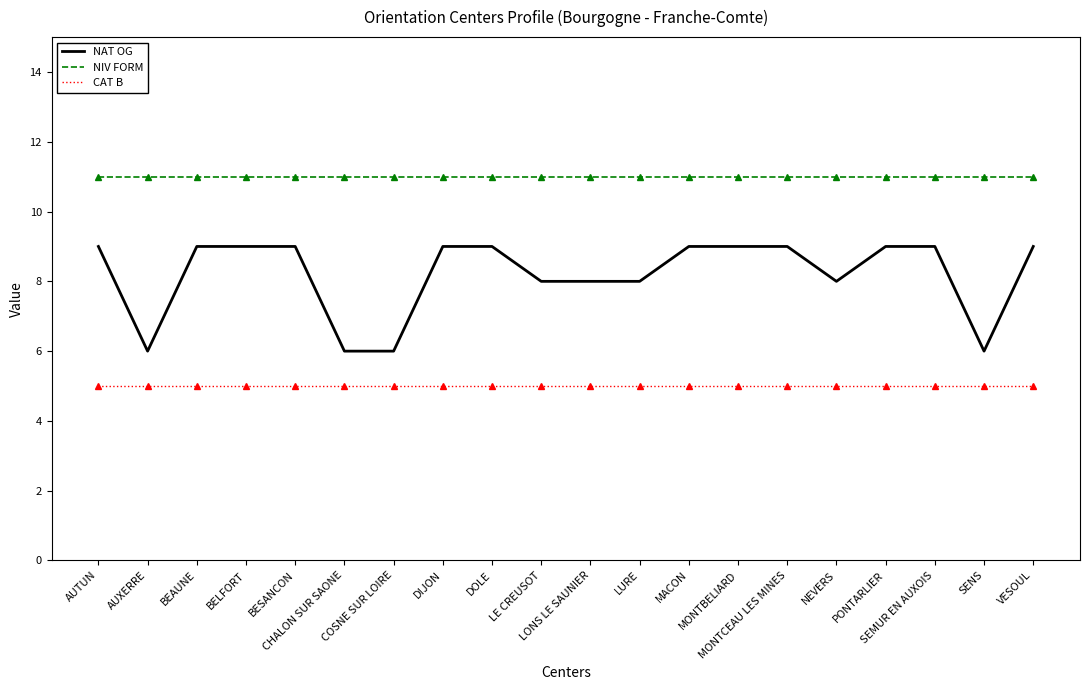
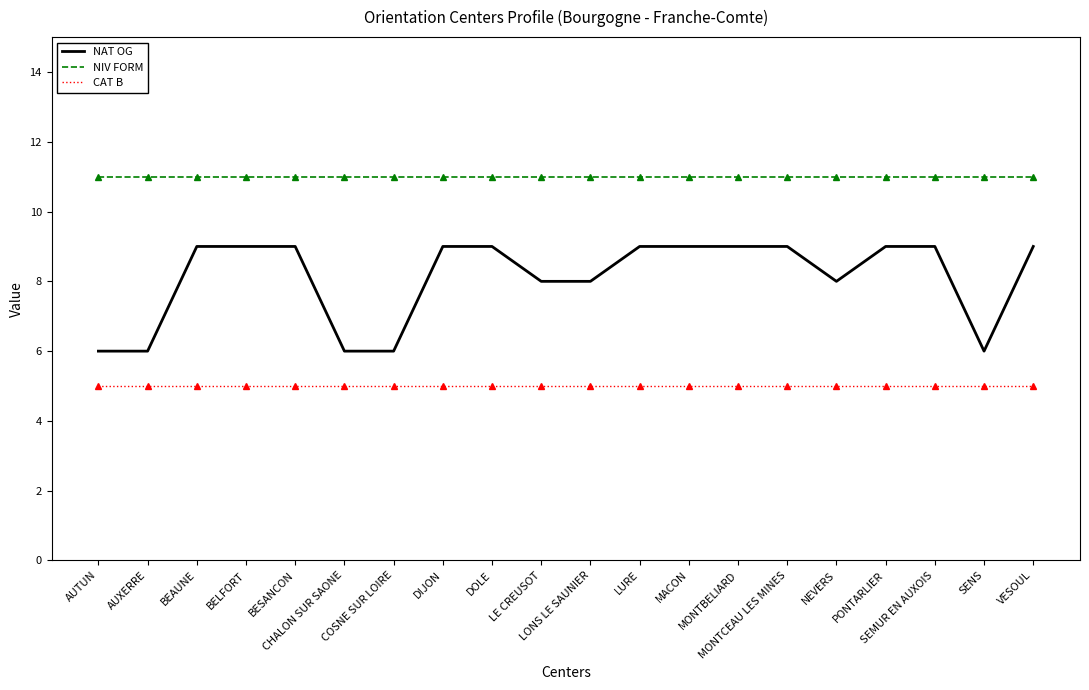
NAT OG, AUTUN: 9 -> 6
NAT OG, LURE: 8 -> 9
